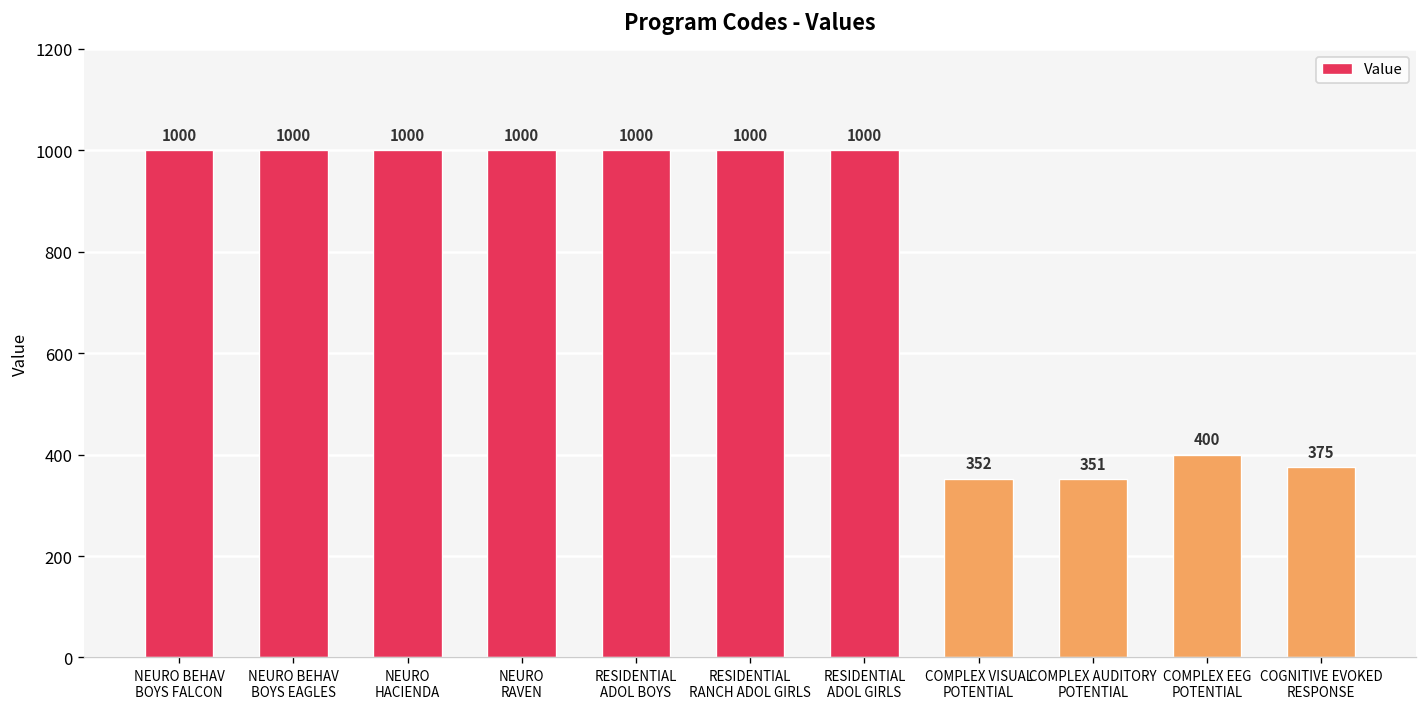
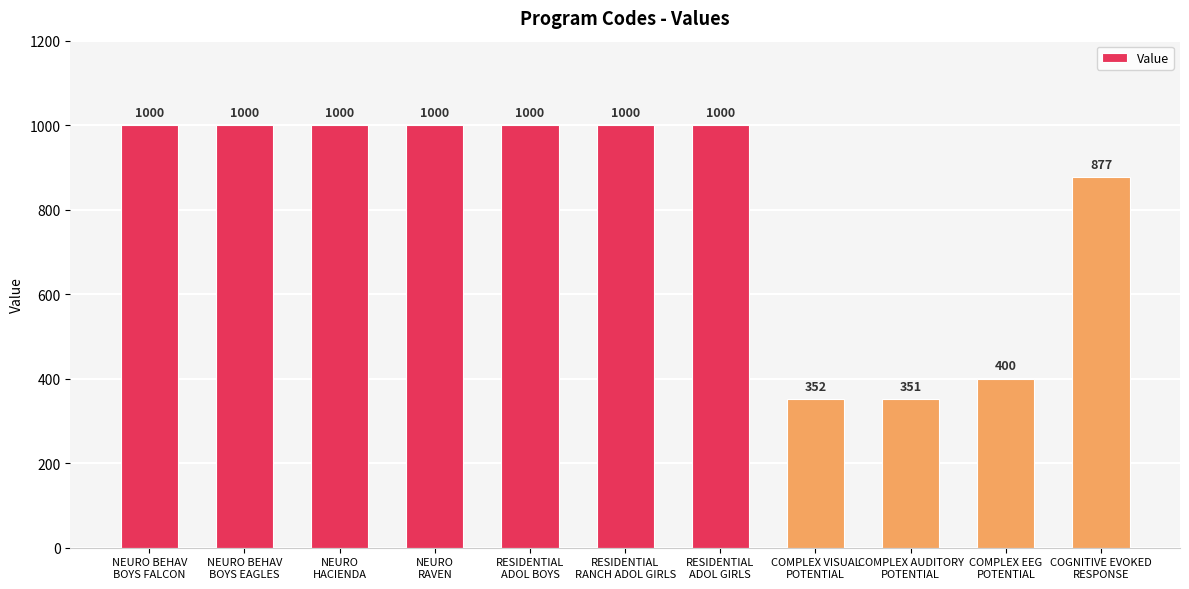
COGNITIVE EVOKED RESPONSE: 375 -> 877
